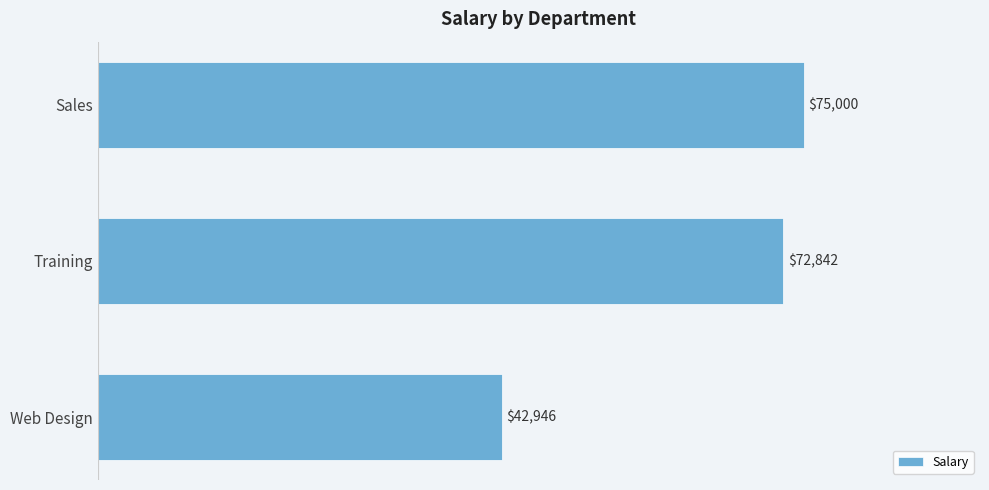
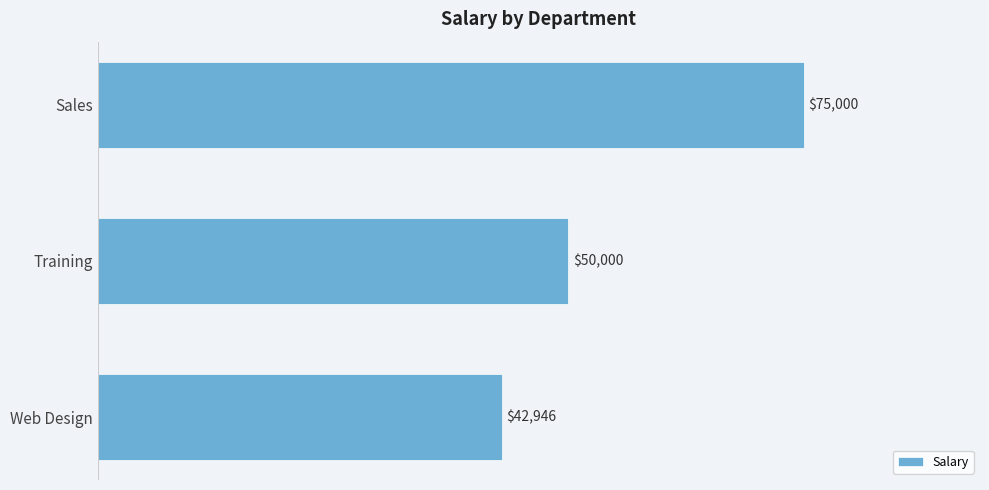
Training: $72,842 -> $50,000
